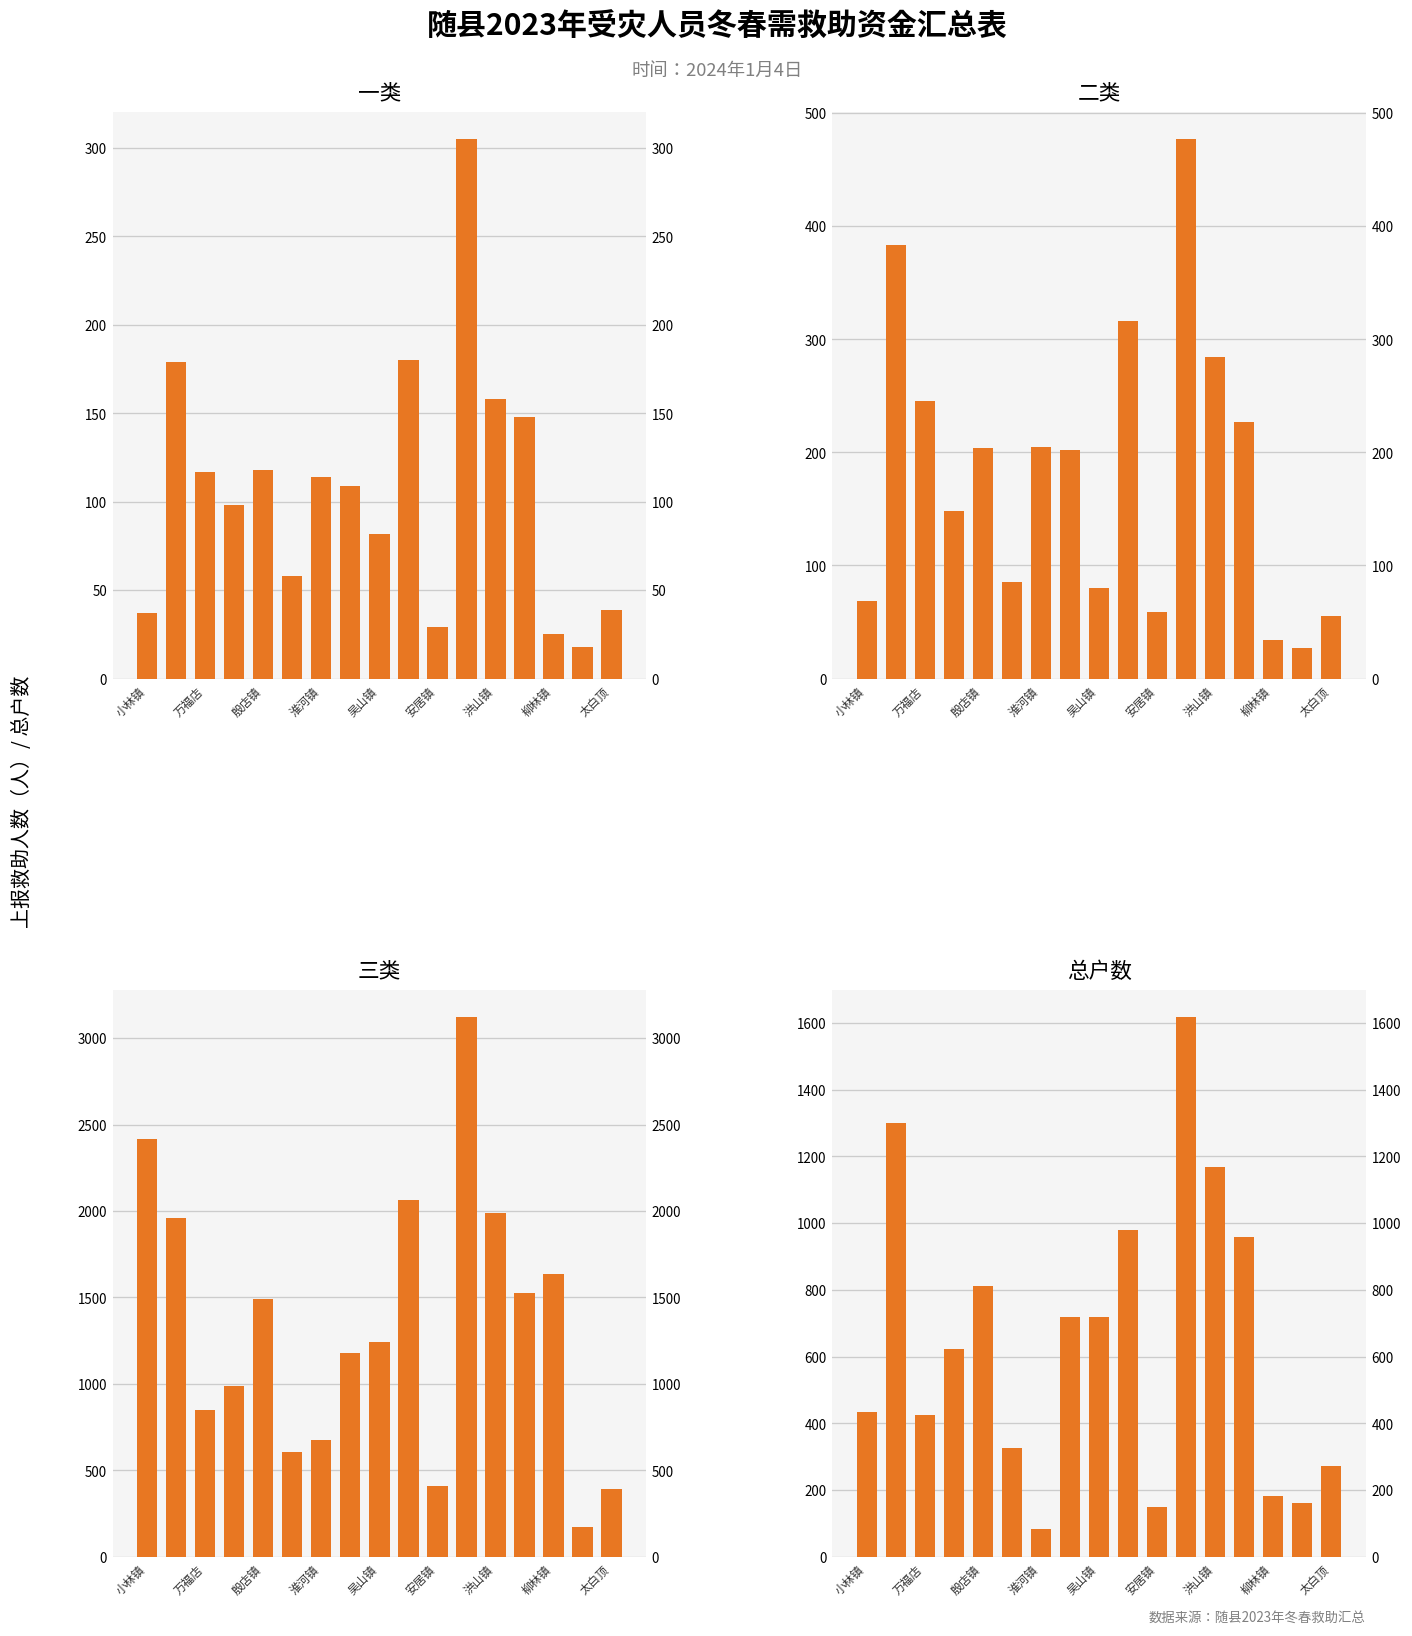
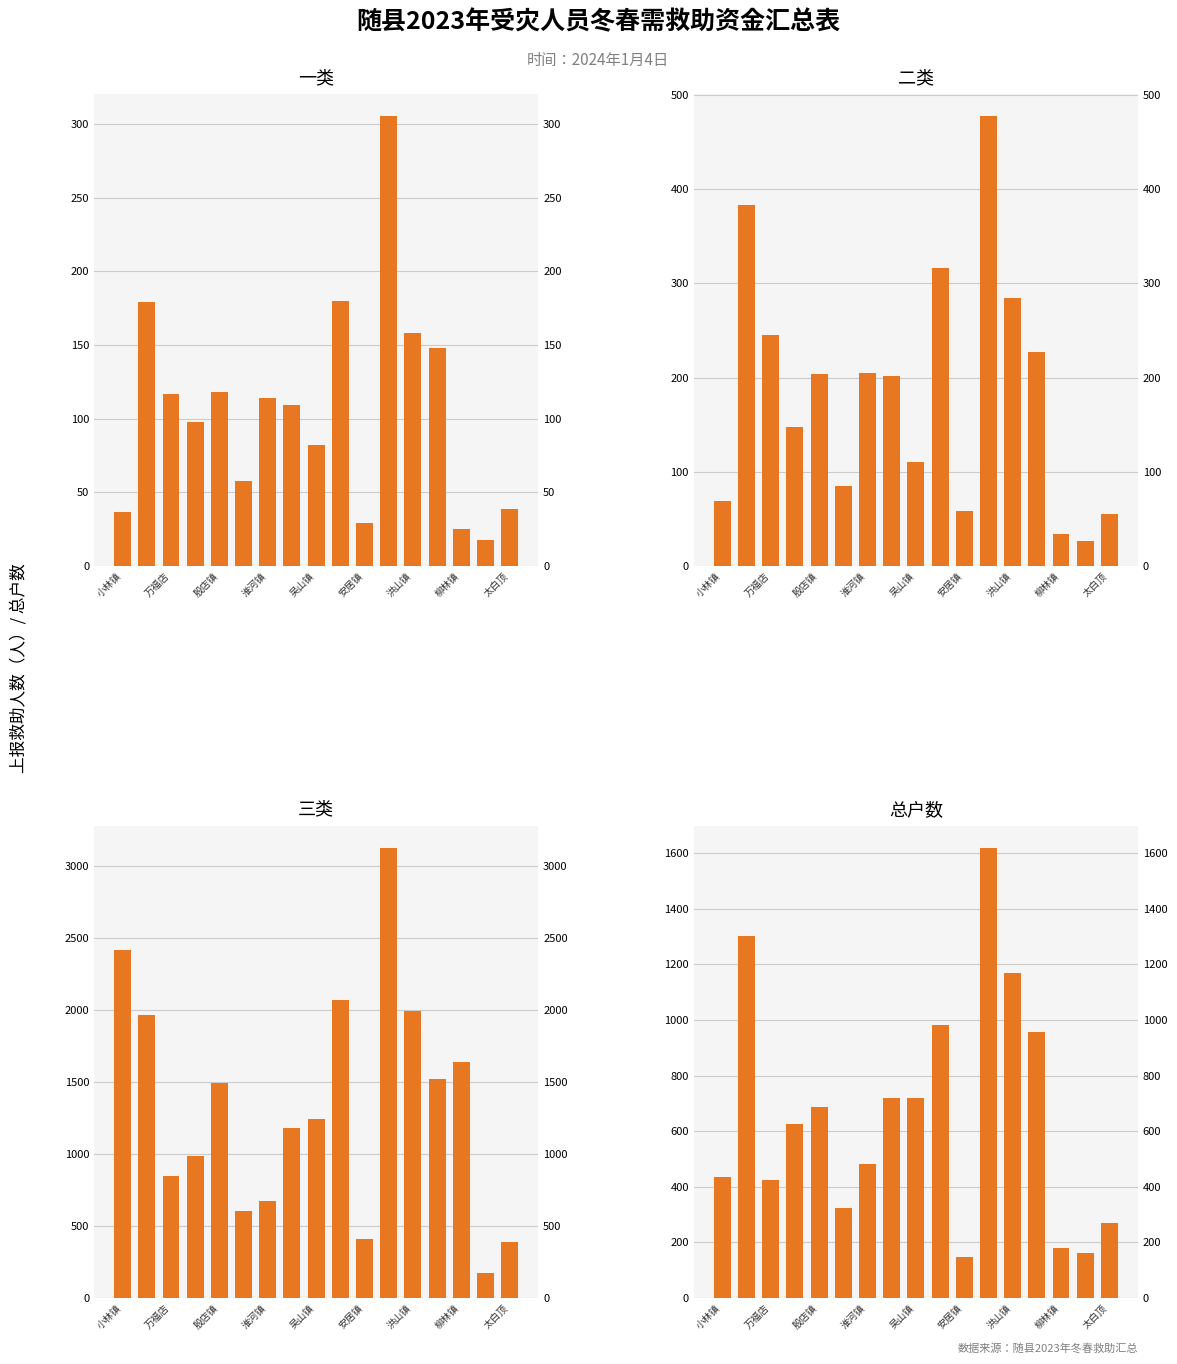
二类, 吴山镇: 80 -> 110
总户数, 殷店镇: 810 -> 690
总户数, 淮河镇: 80 -> 480
